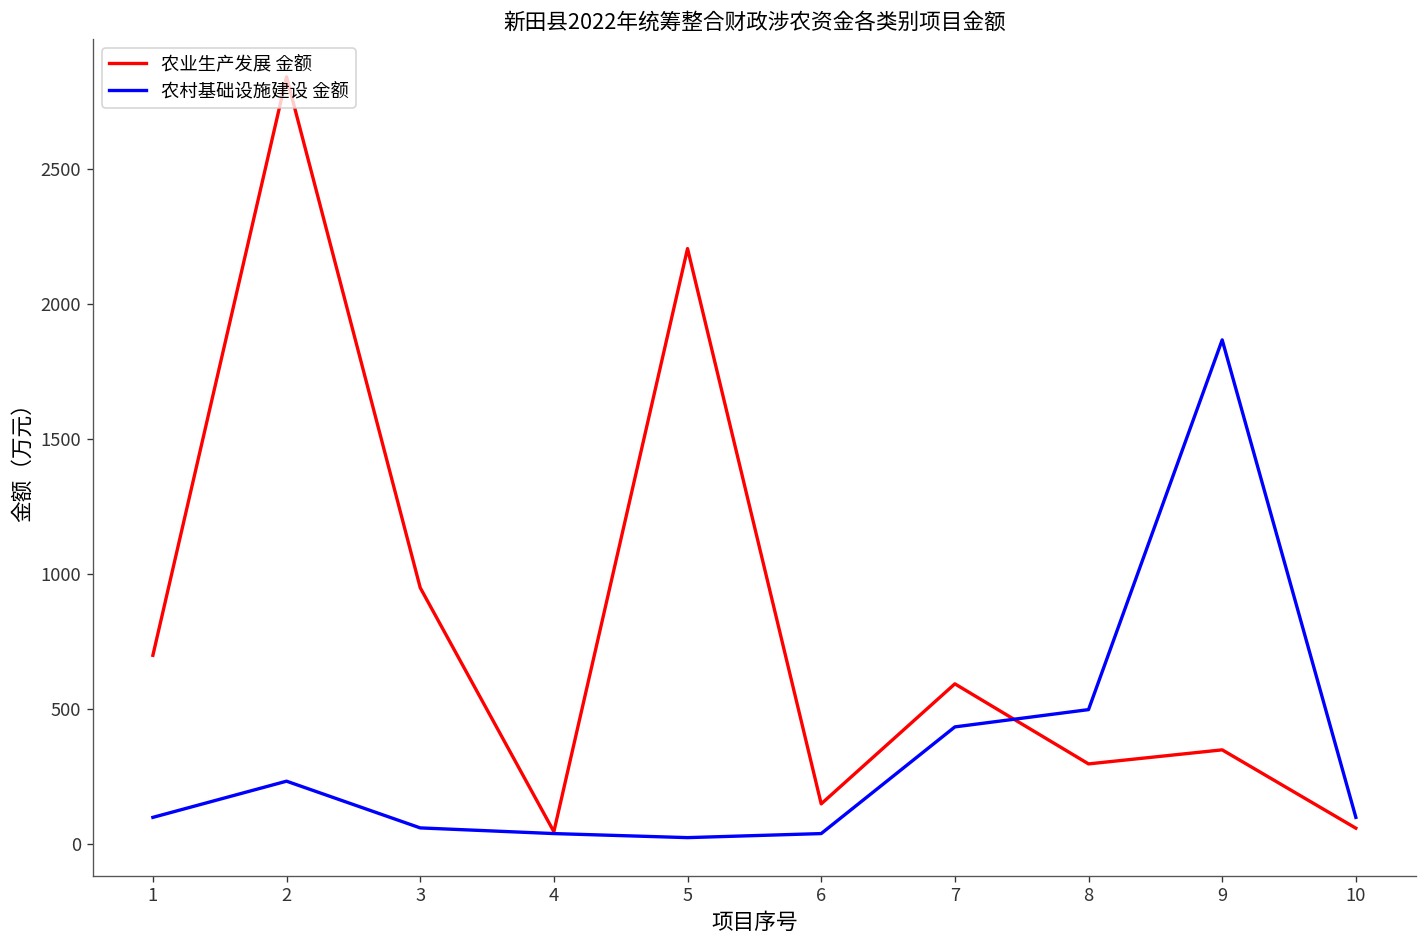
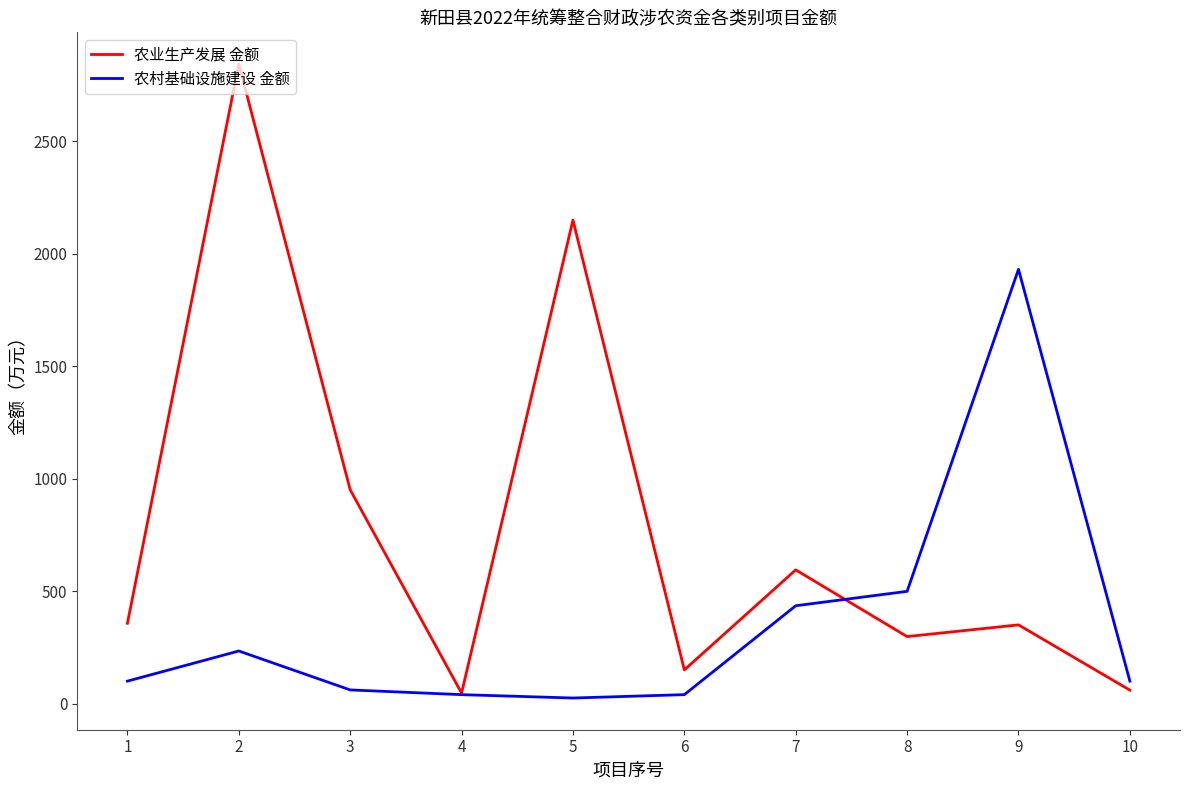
农业生产发展 金额, 1: 700 -> 360
农业生产发展 金额, 5: 2210 -> 2150
农村基础设施建设 金额, 9: 1870 -> 1930
